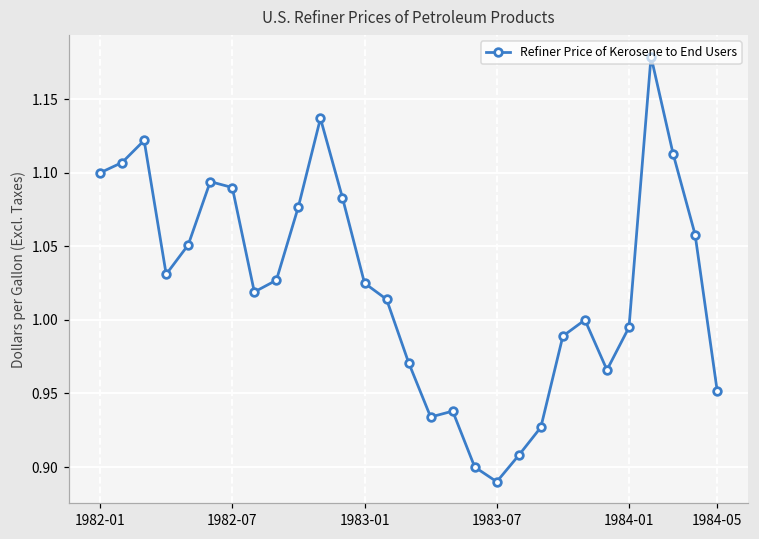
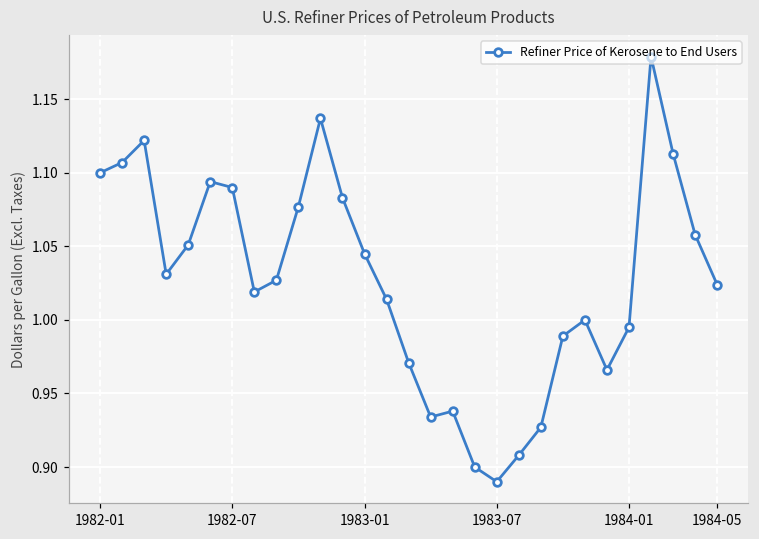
1983-01: 1.025 -> 1.045
1984-05: 0.952 -> 1.024
